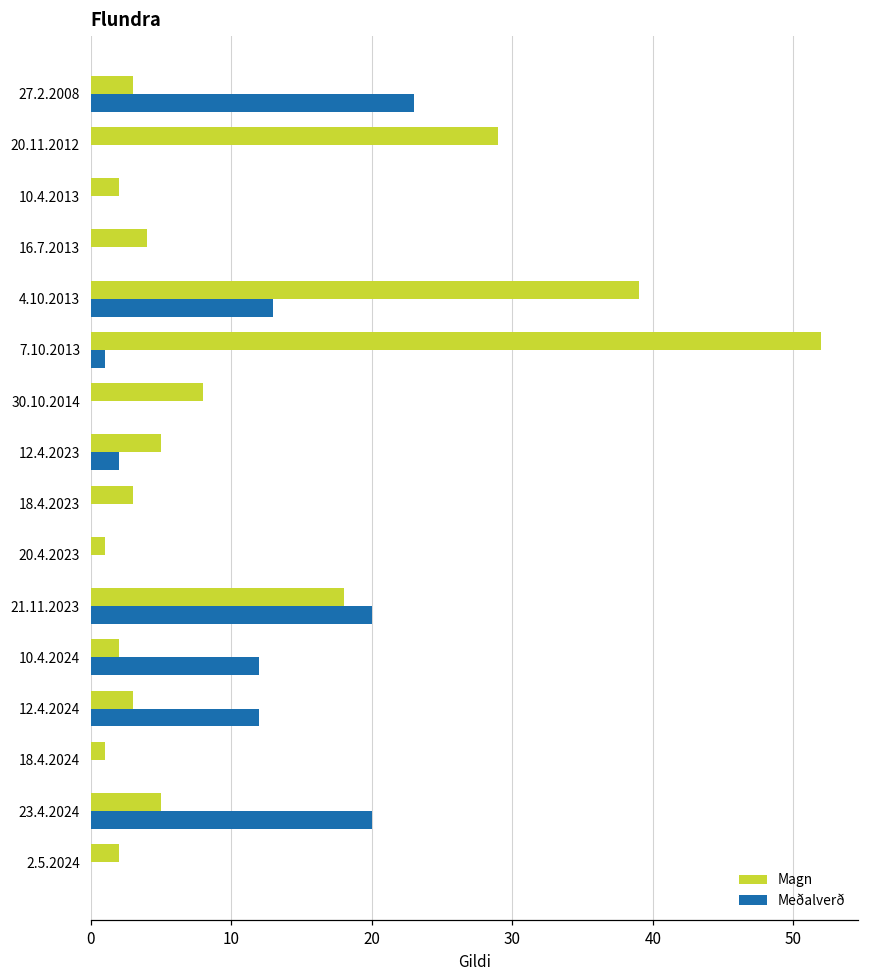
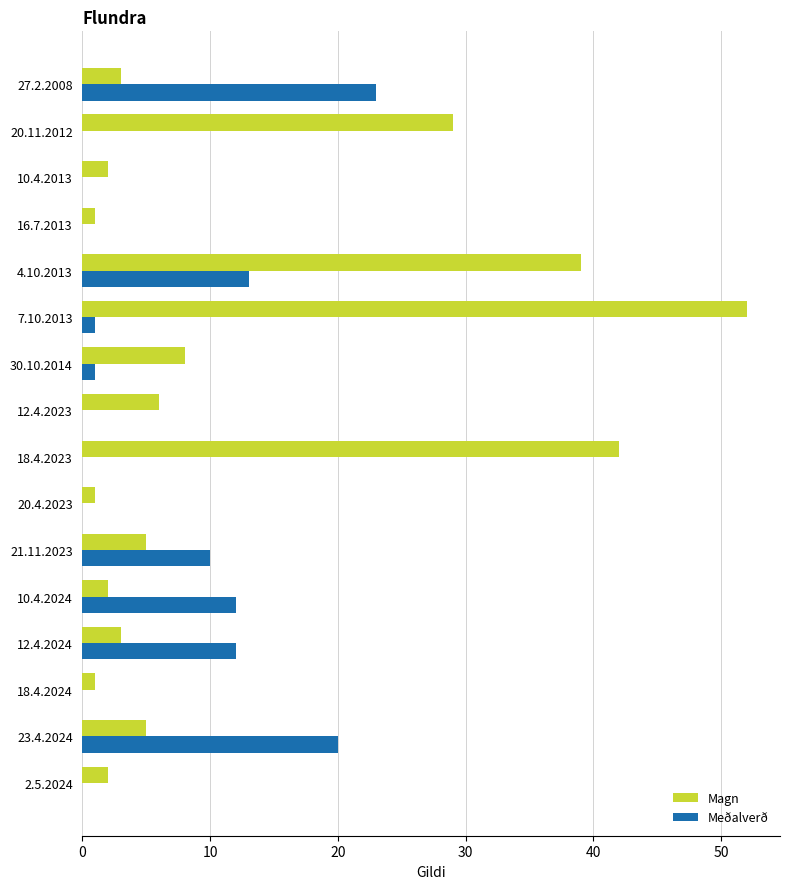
Magn, 16.7.2013: 4 -> 1
Meðalverð, 30.10.2014: 0 -> 1
Magn, 12.4.2023: 5 -> 6
Meðalverð, 12.4.2023: 2 -> 0
Magn, 18.4.2023: 3 -> 42
Magn, 21.11.2023: 18 -> 5
Meðalverð, 21.11.2023: 20 -> 10
